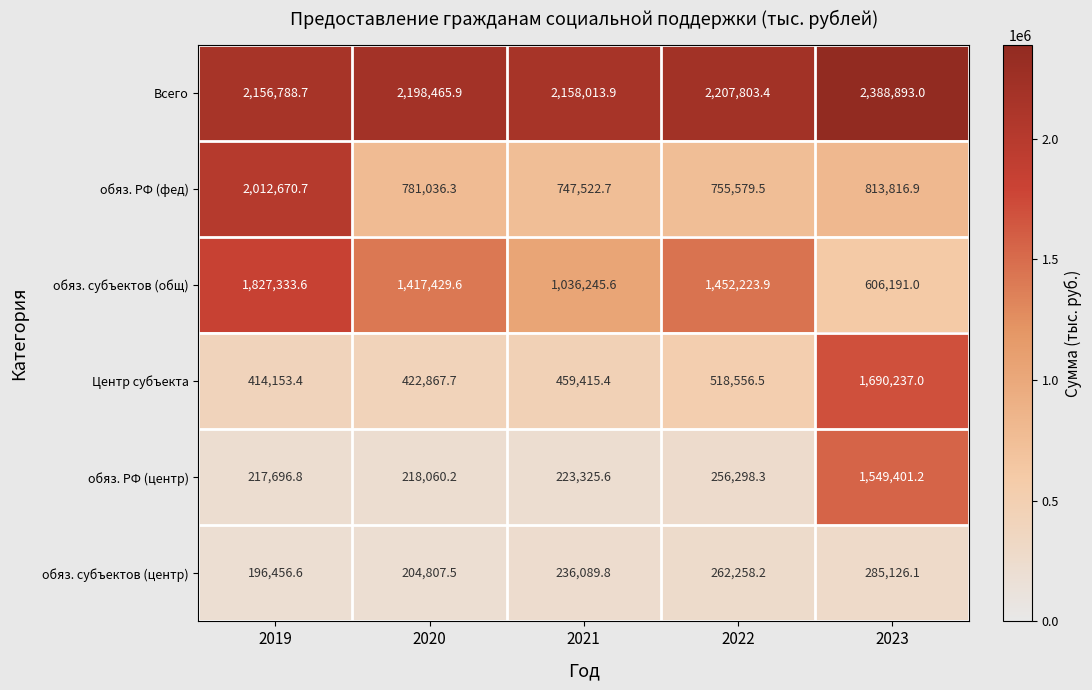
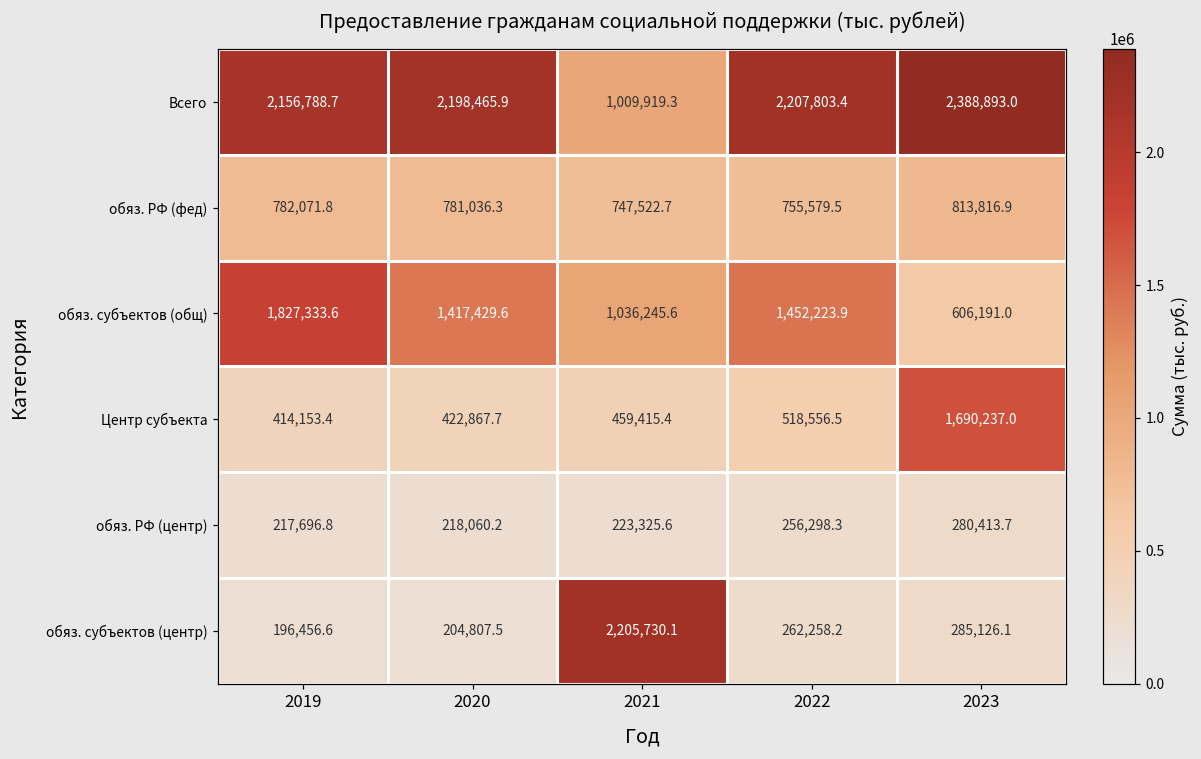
Всего, 2021: 2,158,013.9 -> 1,009,919.3
обяз. РФ (фед), 2019: 2,012,670.7 -> 782,071.8
обяз. РФ (центр), 2023: 1,549,401.2 -> 280,413.7
обяз. субъектов (центр), 2021: 236,089.8 -> 2,205,730.1
